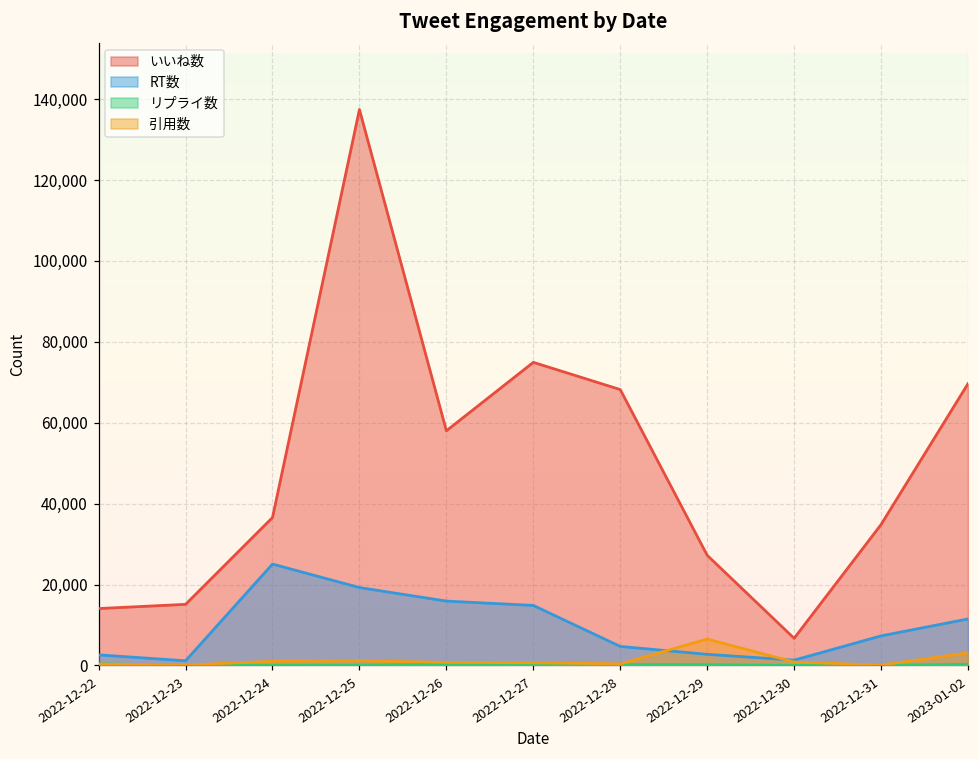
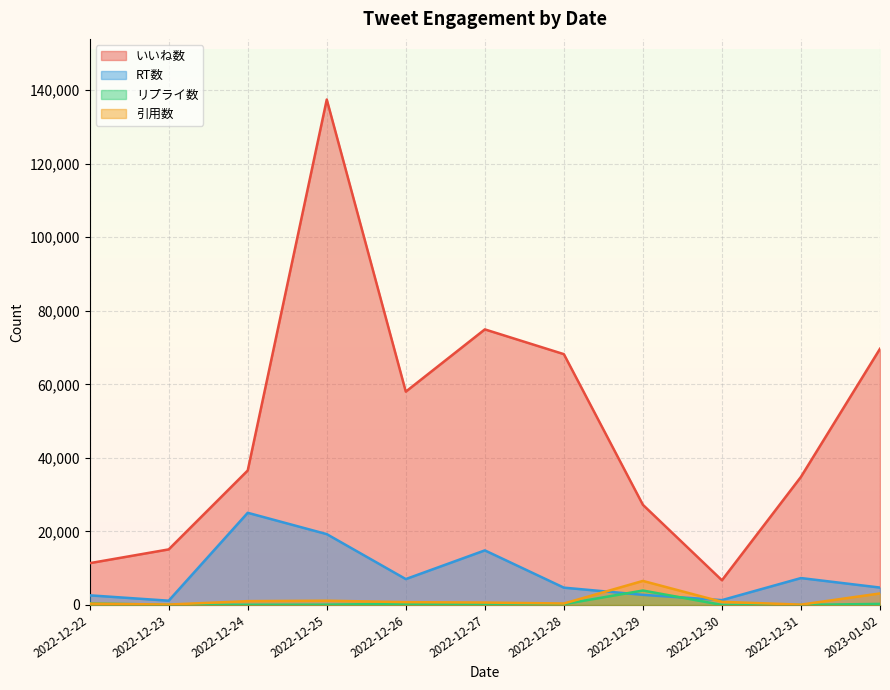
いいね数, 2022-12-22: 14,000 -> 11,000
RT数, 2022-12-26: 16,000 -> 7,000
リプライ数, 2022-12-29: 0 -> 4,000
RT数, 2023-01-02: 11,000 -> 5,000
